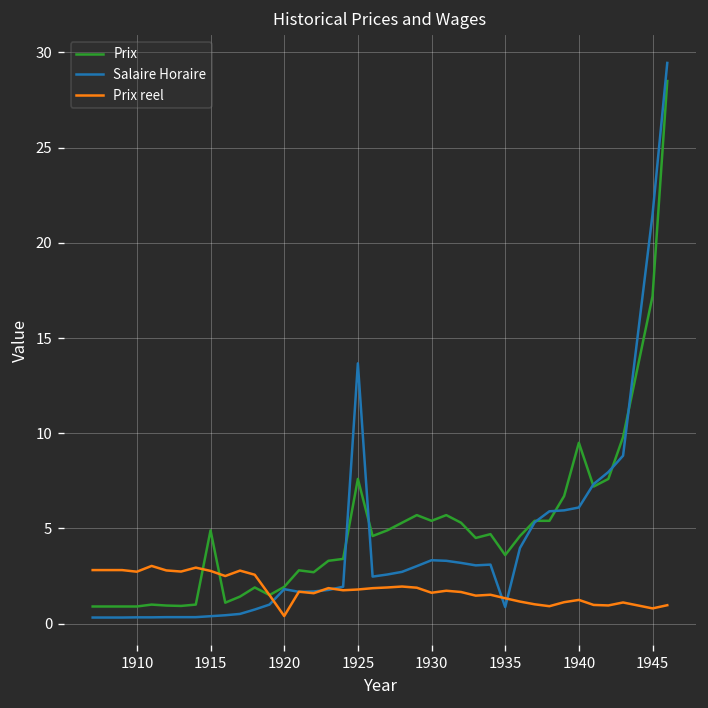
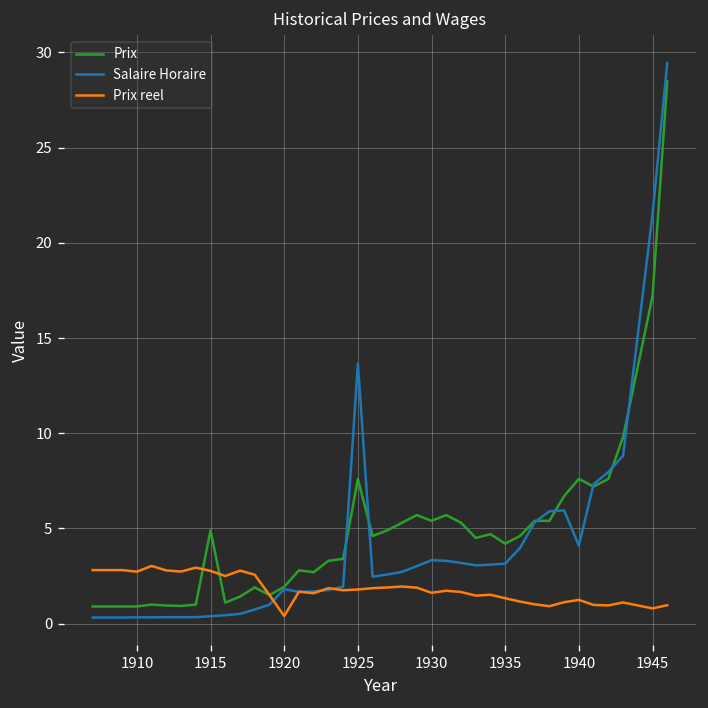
Prix, 1935: 3.6 -> 4.2
Salaire Horaire, 1935: 0.9 -> 3.2
Prix, 1940: 9.5 -> 7.6
Salaire Horaire, 1940: 6.1 -> 4.1
